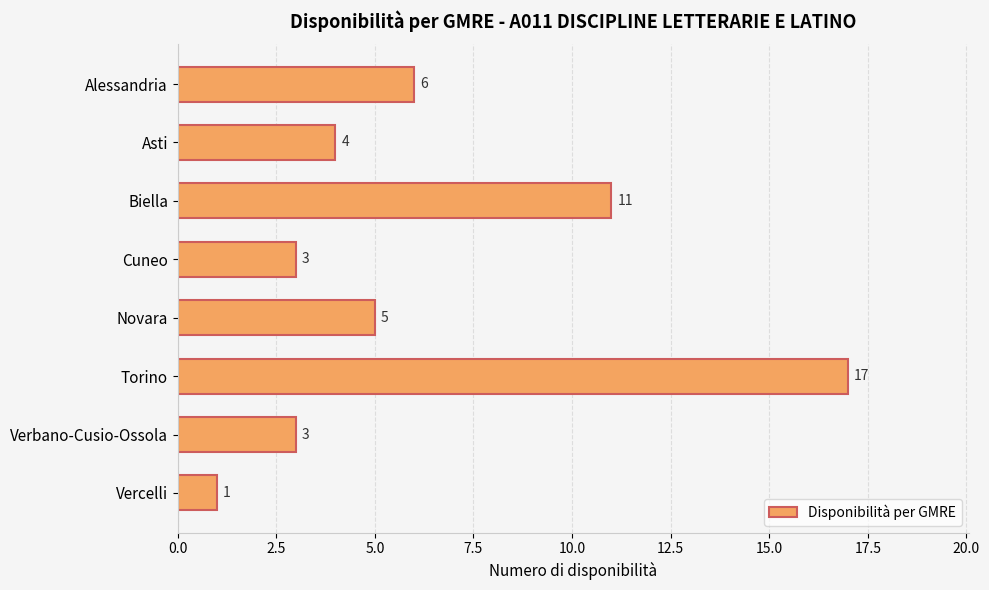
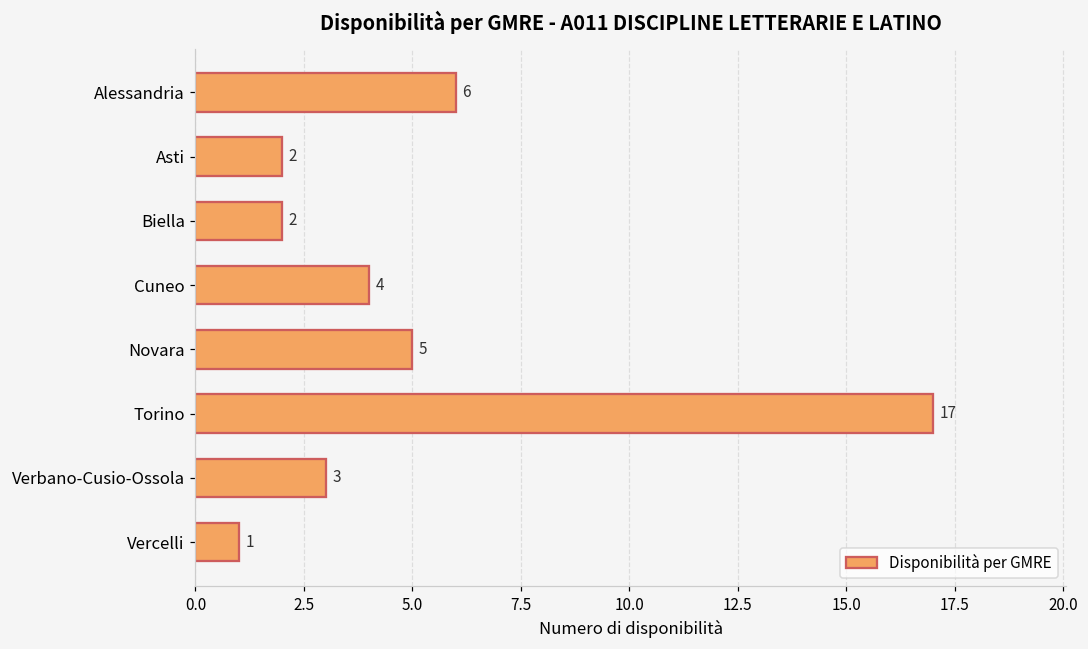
Asti: 4 -> 2
Biella: 11 -> 2
Cuneo: 3 -> 4
